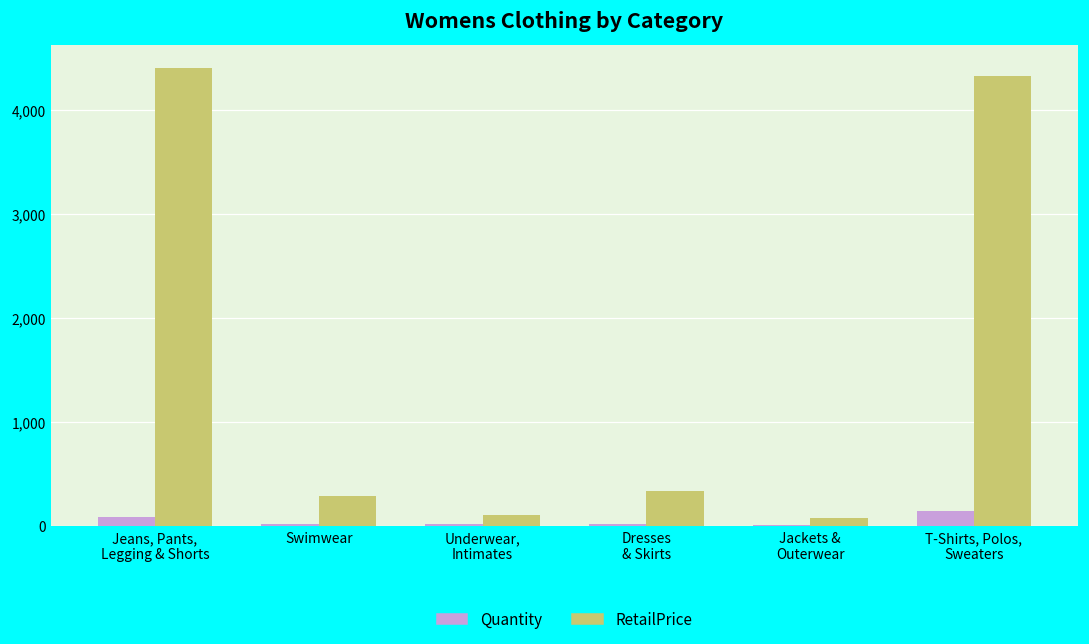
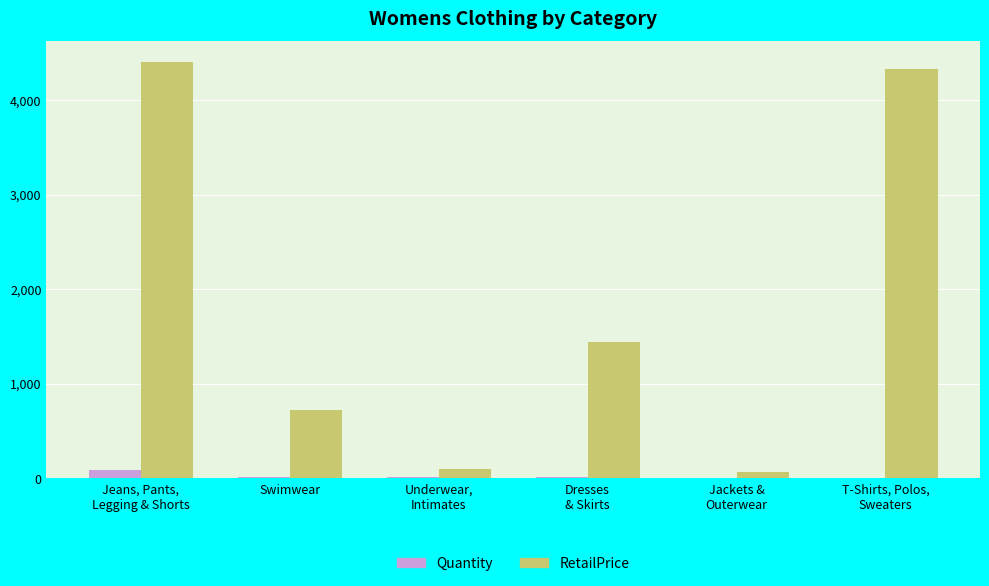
RetailPrice, Swimwear: 300 -> 700
RetailPrice, Dresses & Skirts: 300 -> 1,400
Quantity, T-Shirts, Polos, Sweaters: 100 -> 0
